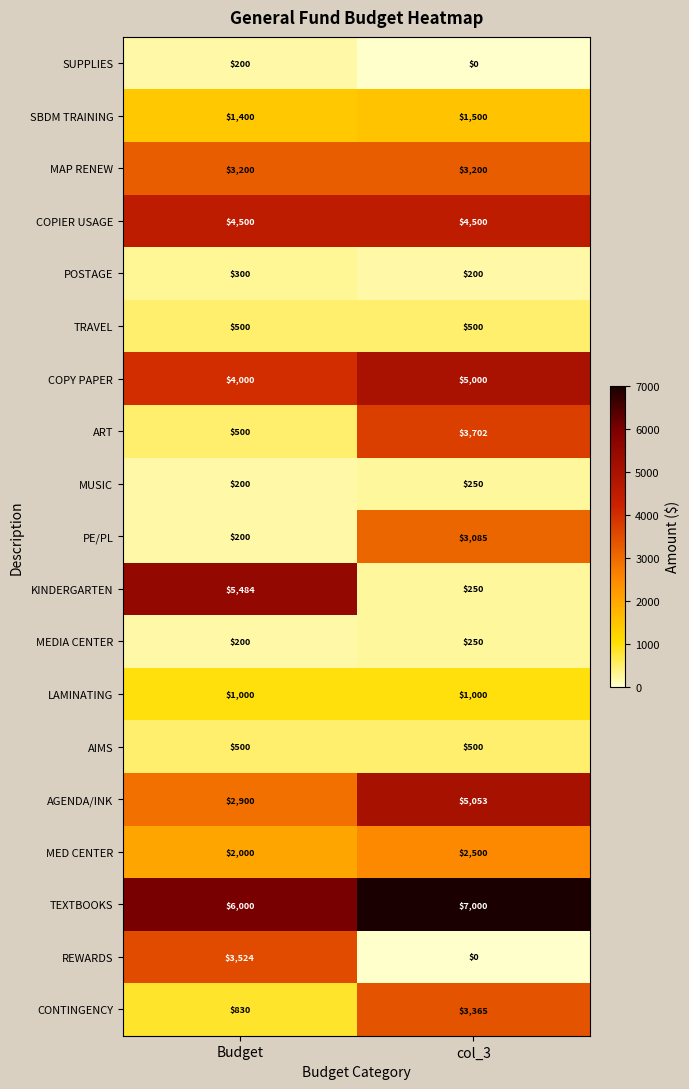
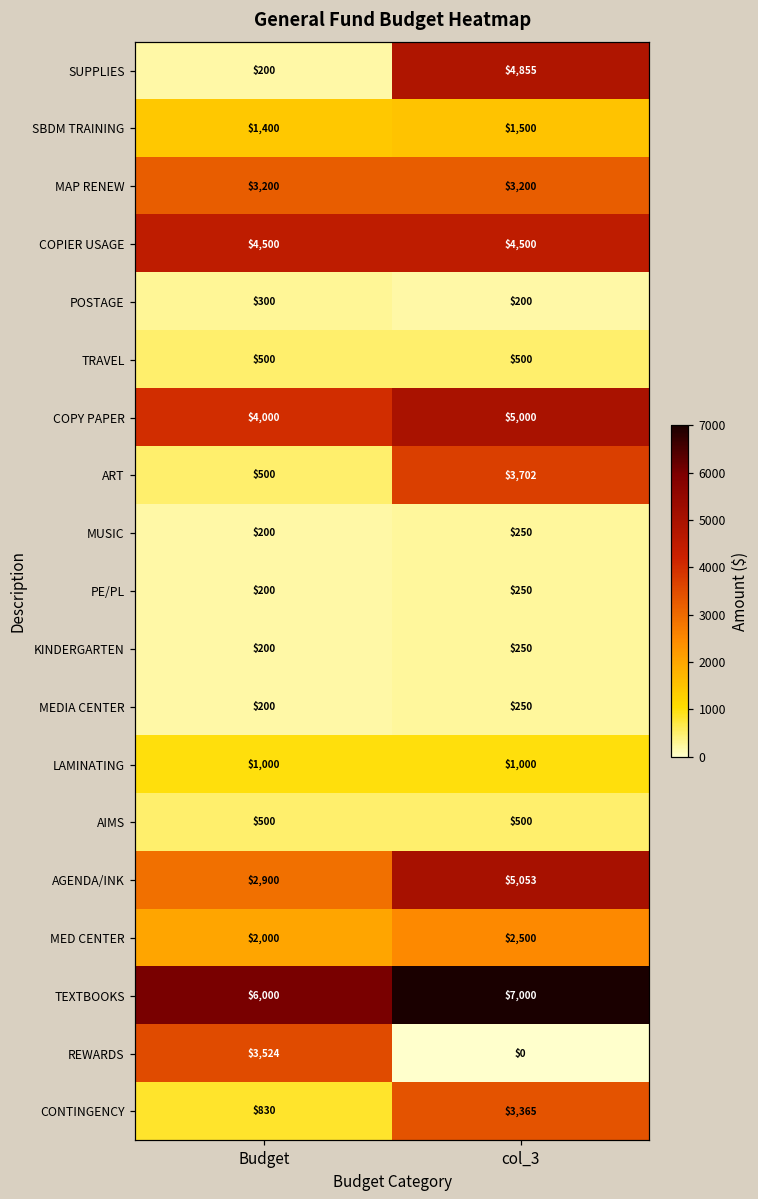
SUPPLIES, col_3: $0 -> $4,855
PE/PL, col_3: $3,085 -> $250
KINDERGARTEN, Budget: $5,484 -> $200
